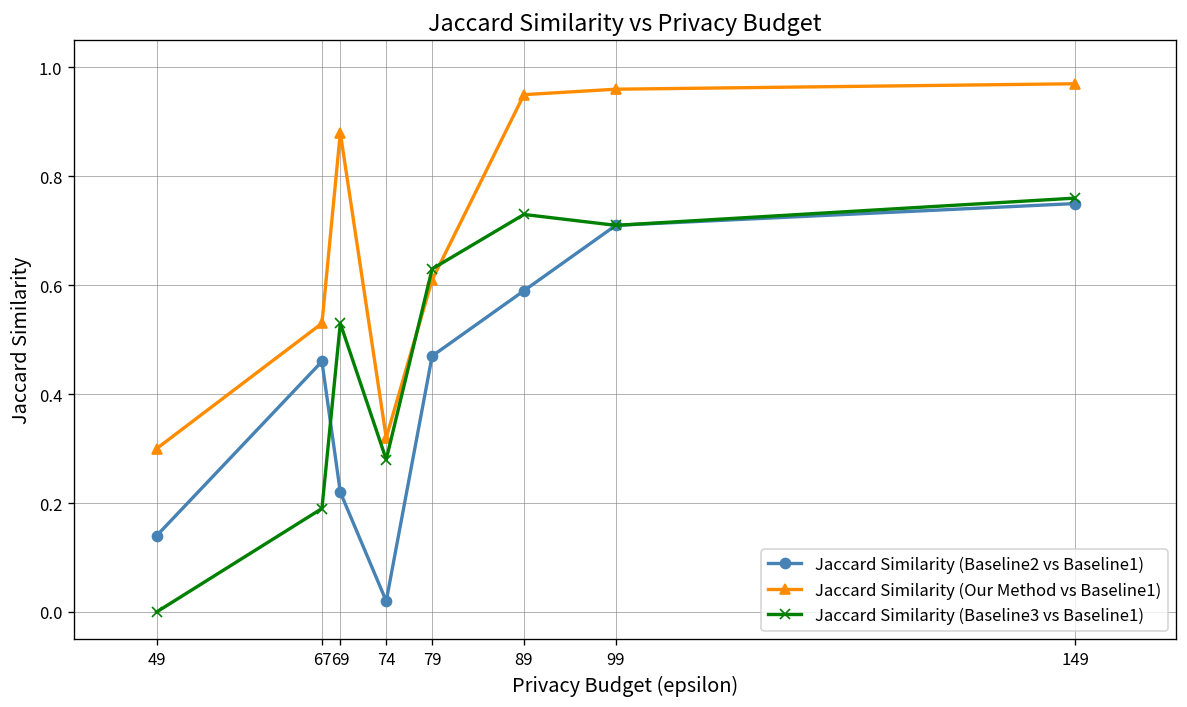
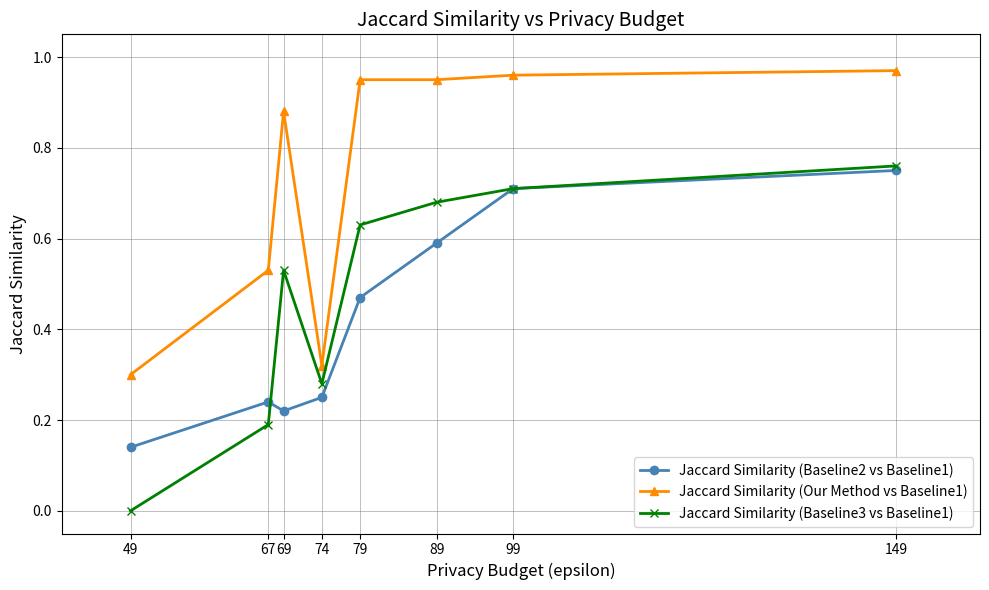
Jaccard Similarity (Baseline2 vs Baseline1), 67: 0.46 -> 0.24
Jaccard Similarity (Baseline2 vs Baseline1), 74: 0.02 -> 0.25
Jaccard Similarity (Our Method vs Baseline1), 79: 0.61 -> 0.95
Jaccard Similarity (Baseline3 vs Baseline1), 89: 0.73 -> 0.68
